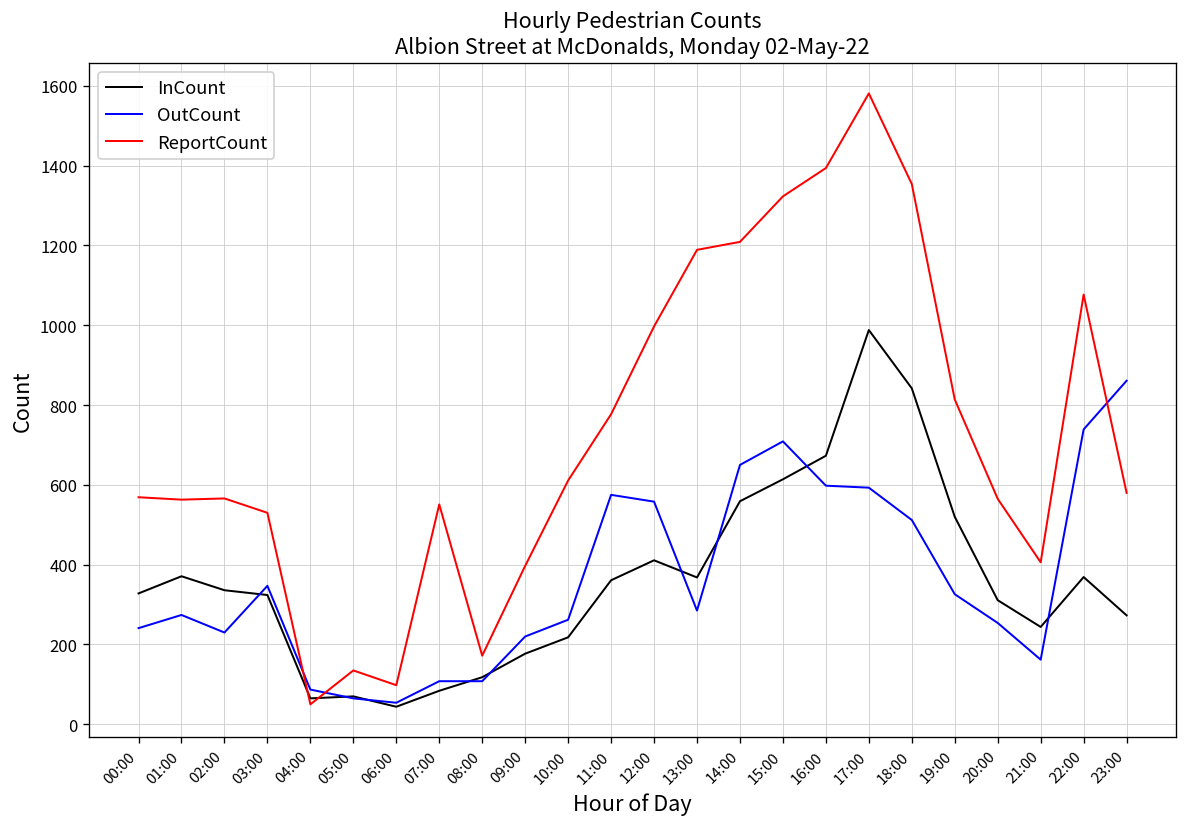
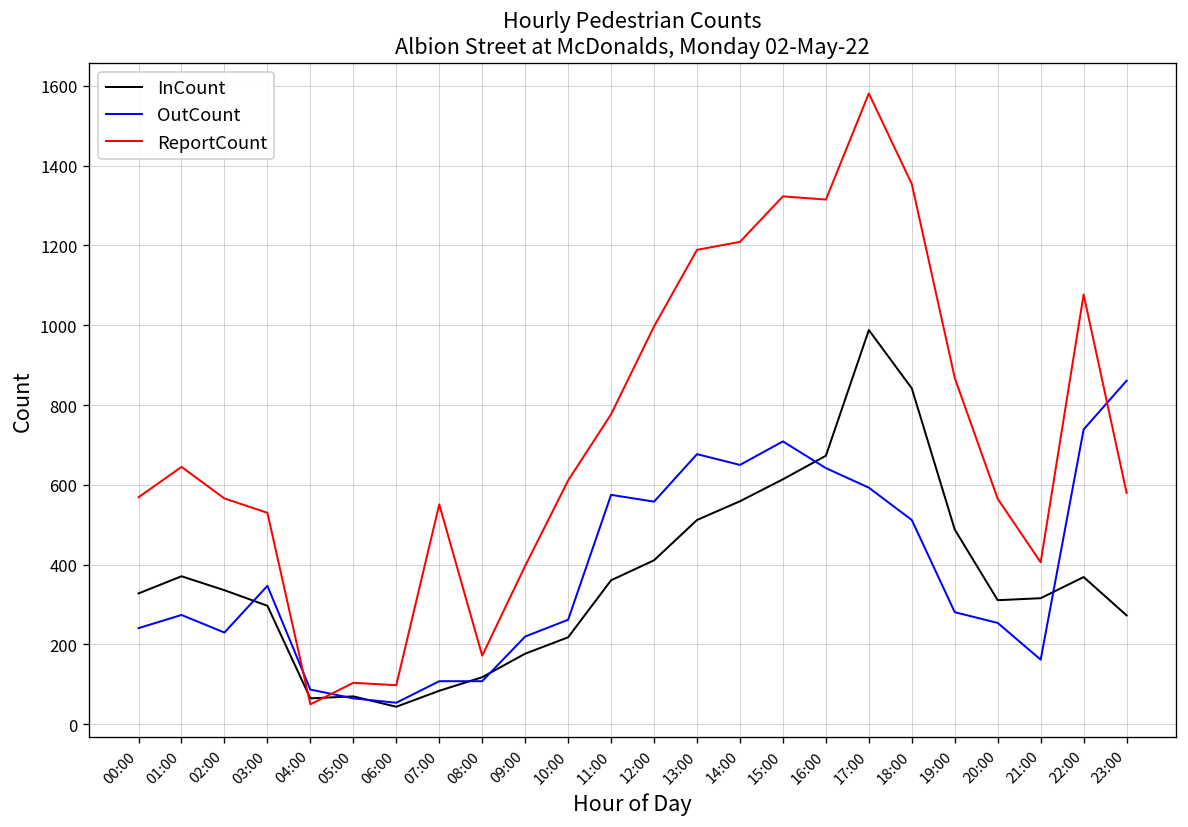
ReportCount, 01:00: 560 -> 650
InCount, 03:00: 320 -> 300
ReportCount, 05:00: 140 -> 100
InCount, 13:00: 370 -> 510
OutCount, 13:00: 290 -> 680
OutCount, 16:00: 600 -> 640
ReportCount, 16:00: 1390 -> 1320
InCount, 19:00: 520 -> 490
OutCount, 19:00: 330 -> 280
ReportCount, 19:00: 810 -> 870
InCount, 21:00: 240 -> 320
